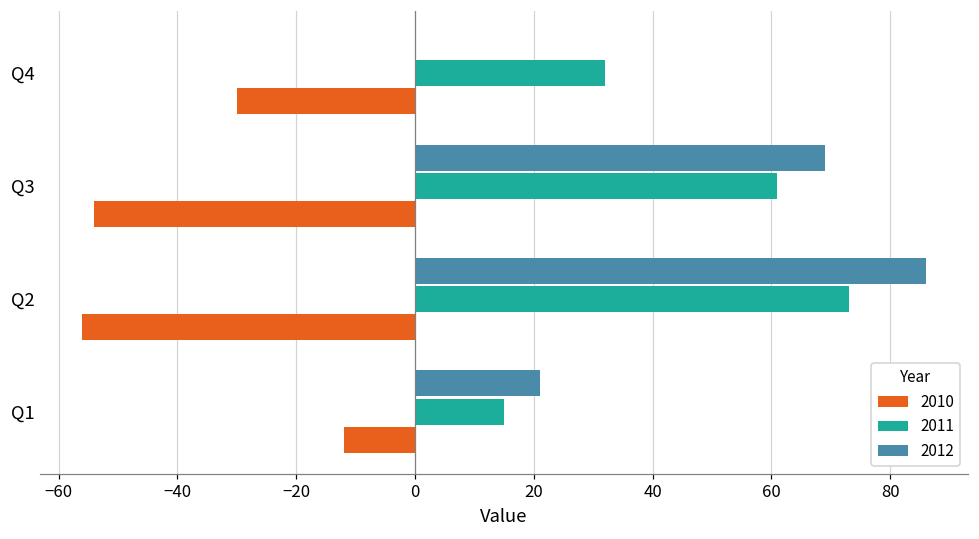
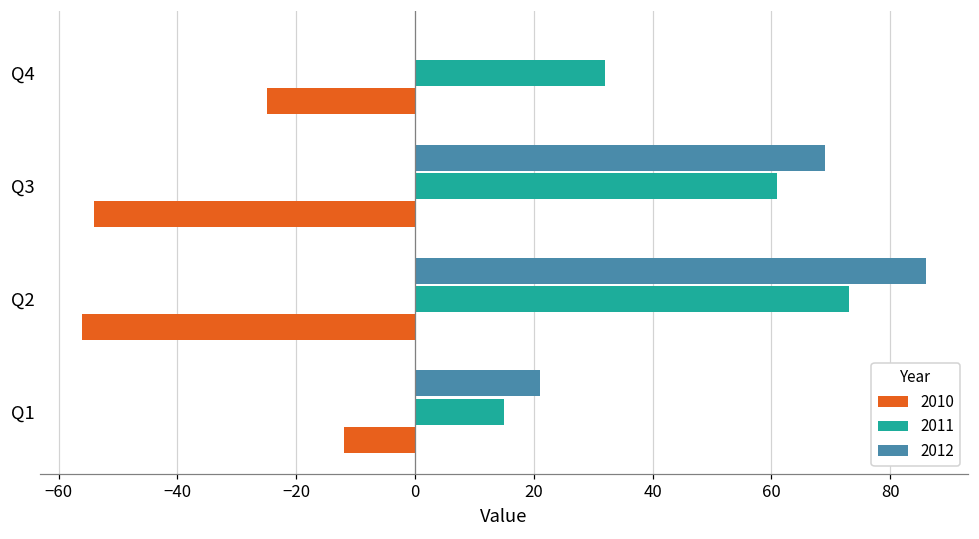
2010, Q4: -30 -> -25
